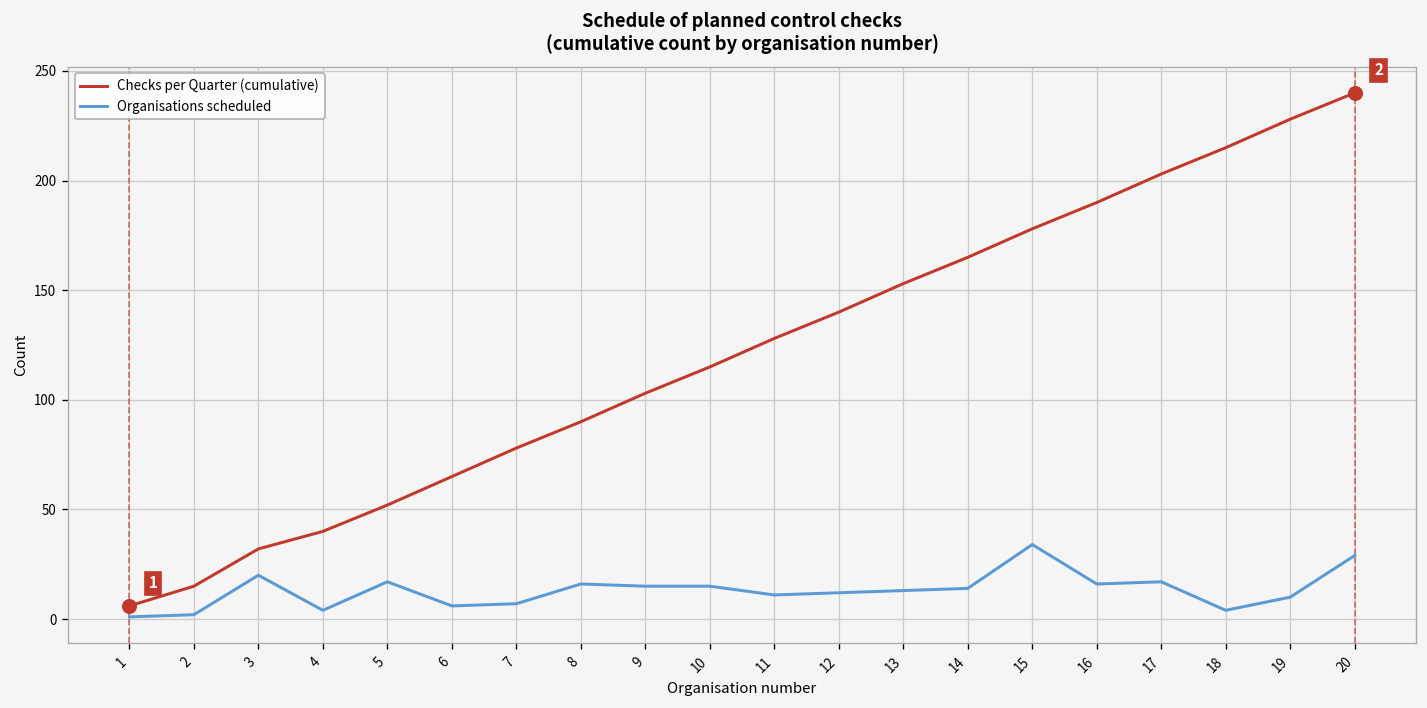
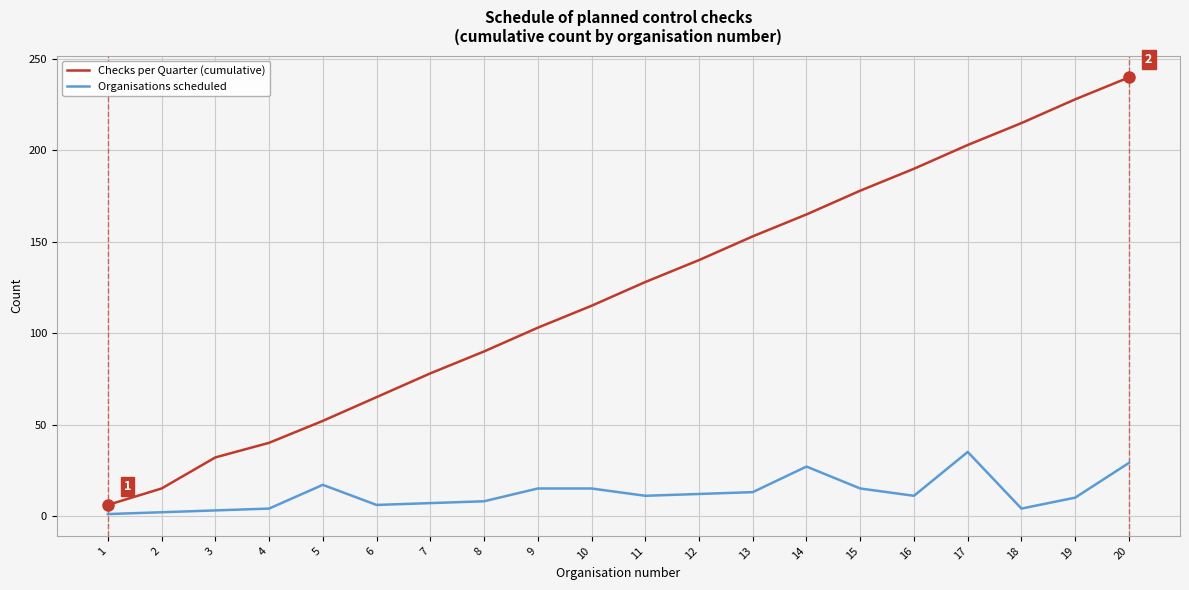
Organisations scheduled, 3: 20 -> 3
Organisations scheduled, 8: 16 -> 8
Organisations scheduled, 14: 14 -> 27
Organisations scheduled, 15: 34 -> 15
Organisations scheduled, 16: 16 -> 11
Organisations scheduled, 17: 17 -> 35
